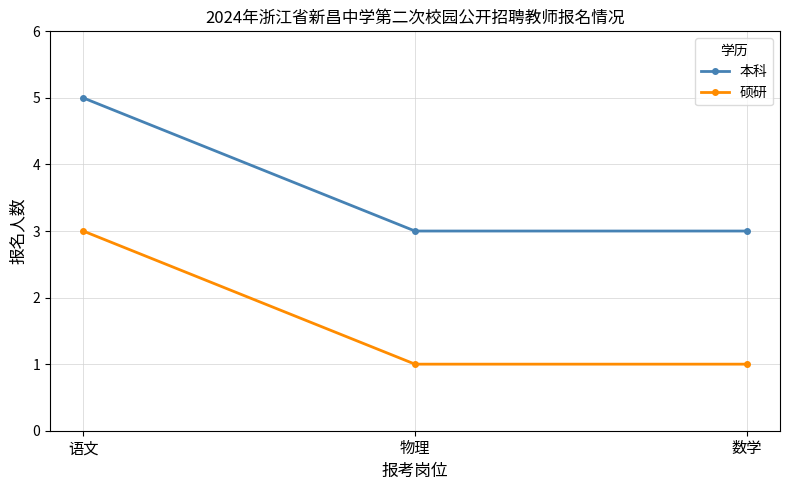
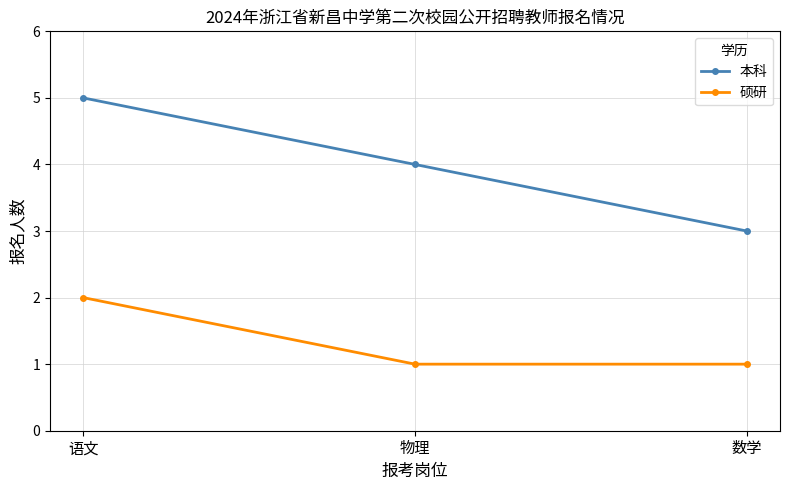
硕研, 语文: 3 -> 2
本科, 物理: 3 -> 4
